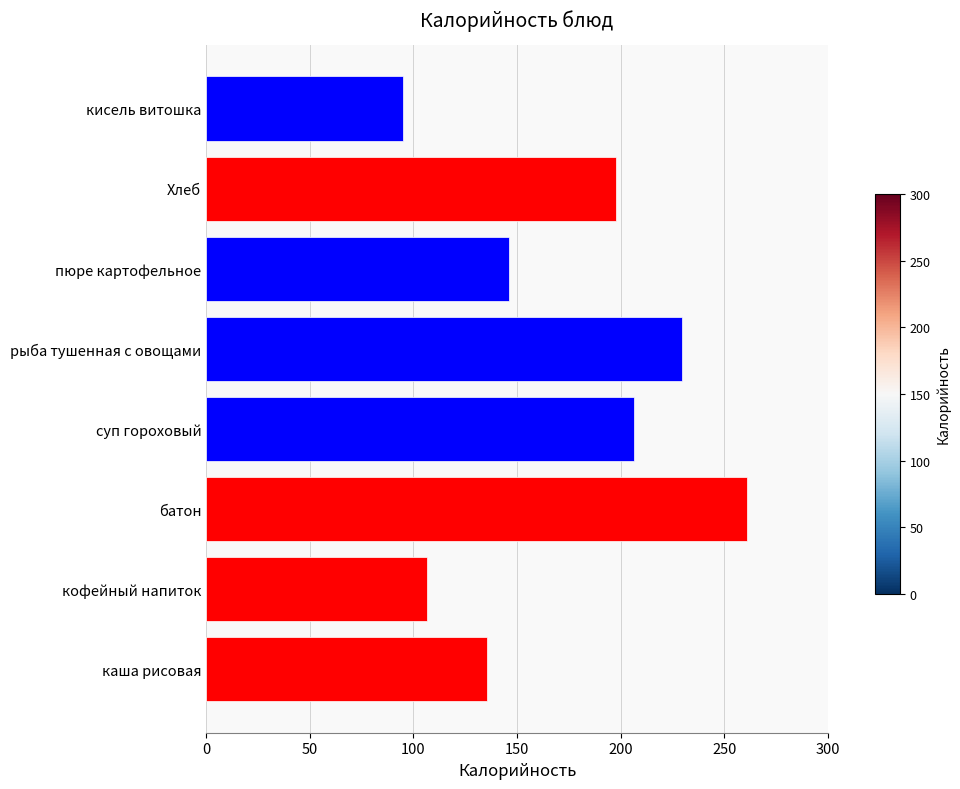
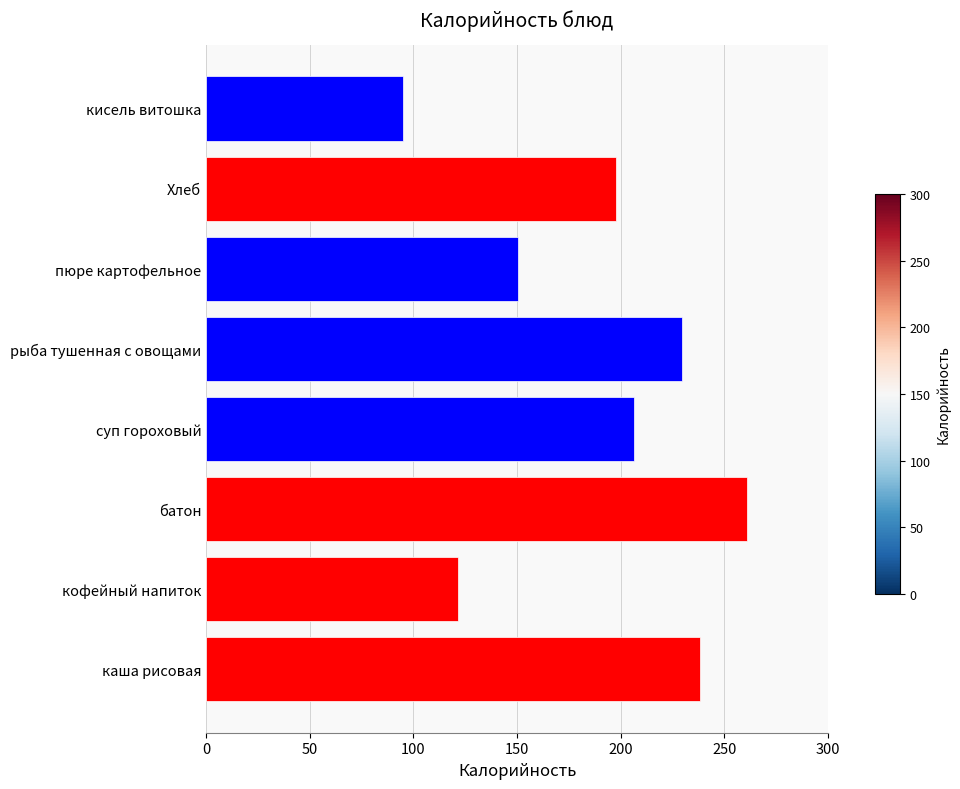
пюре картофельное: 146 -> 150
кофейный напиток: 106 -> 121
каша рисовая: 135 -> 239
